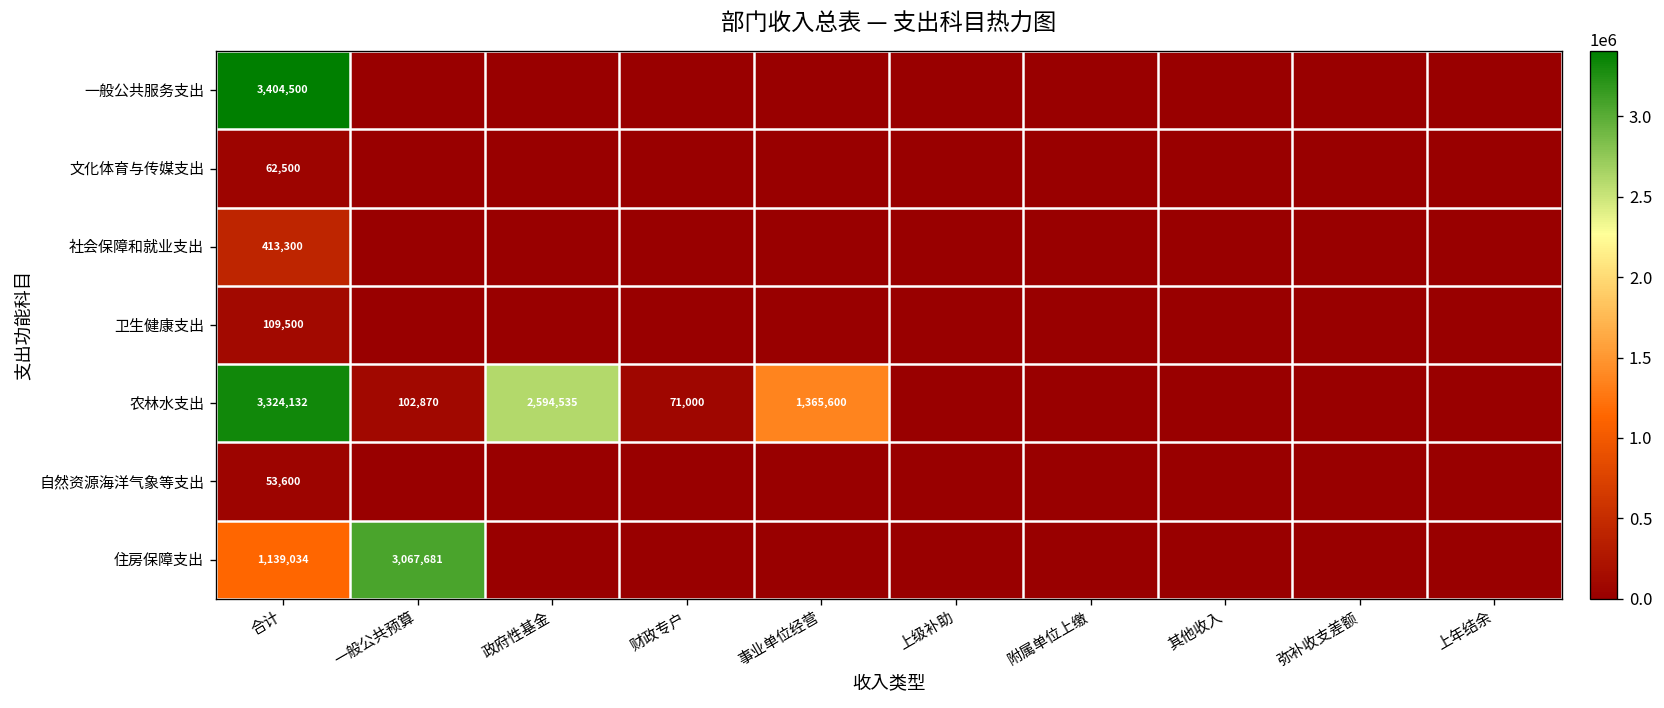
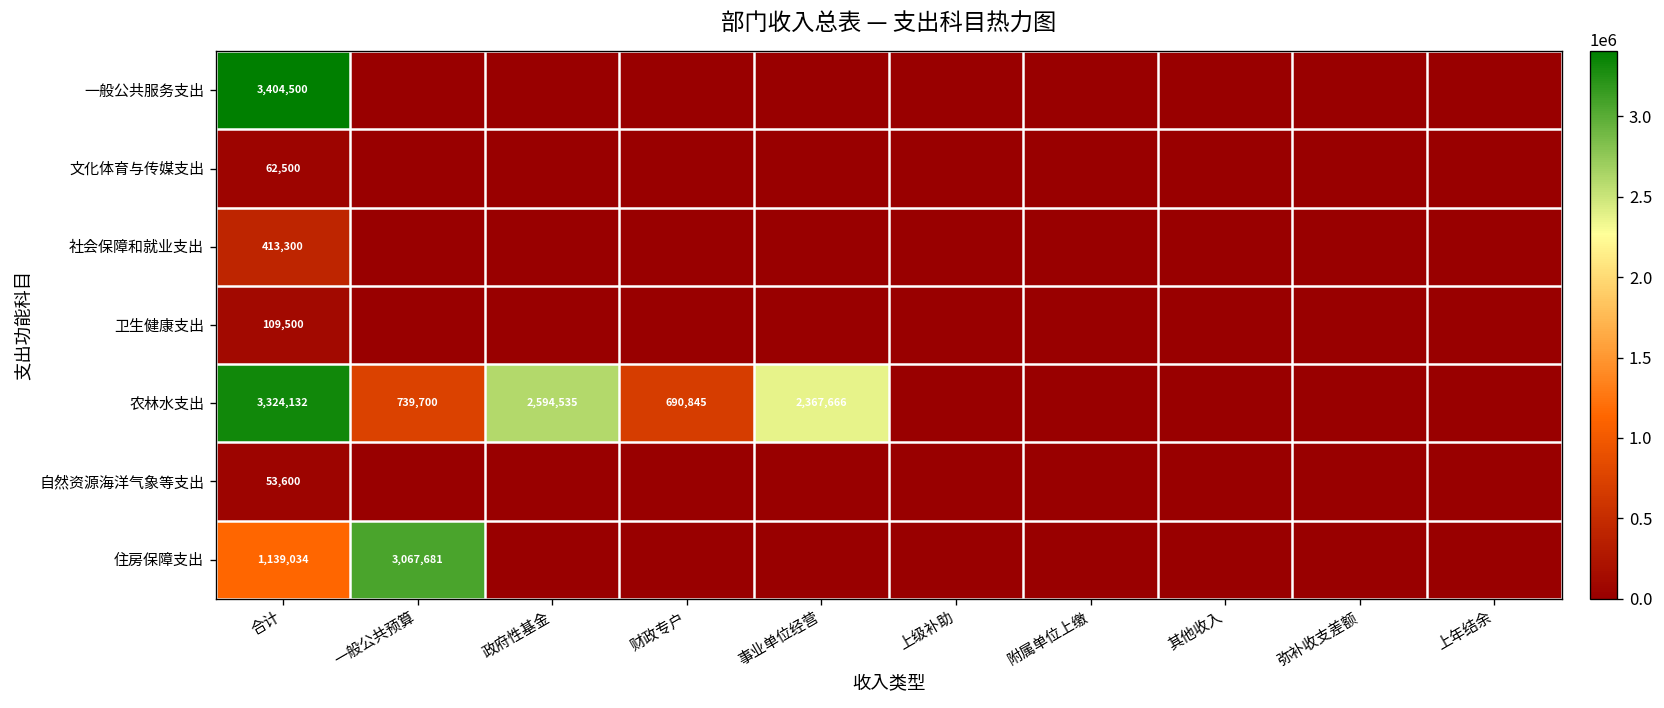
农林水支出, 一般公共预算: 102,870 -> 739,700
农林水支出, 财政专户: 71,000 -> 690,845
农林水支出, 事业单位经营: 1,365,600 -> 2,367,666
